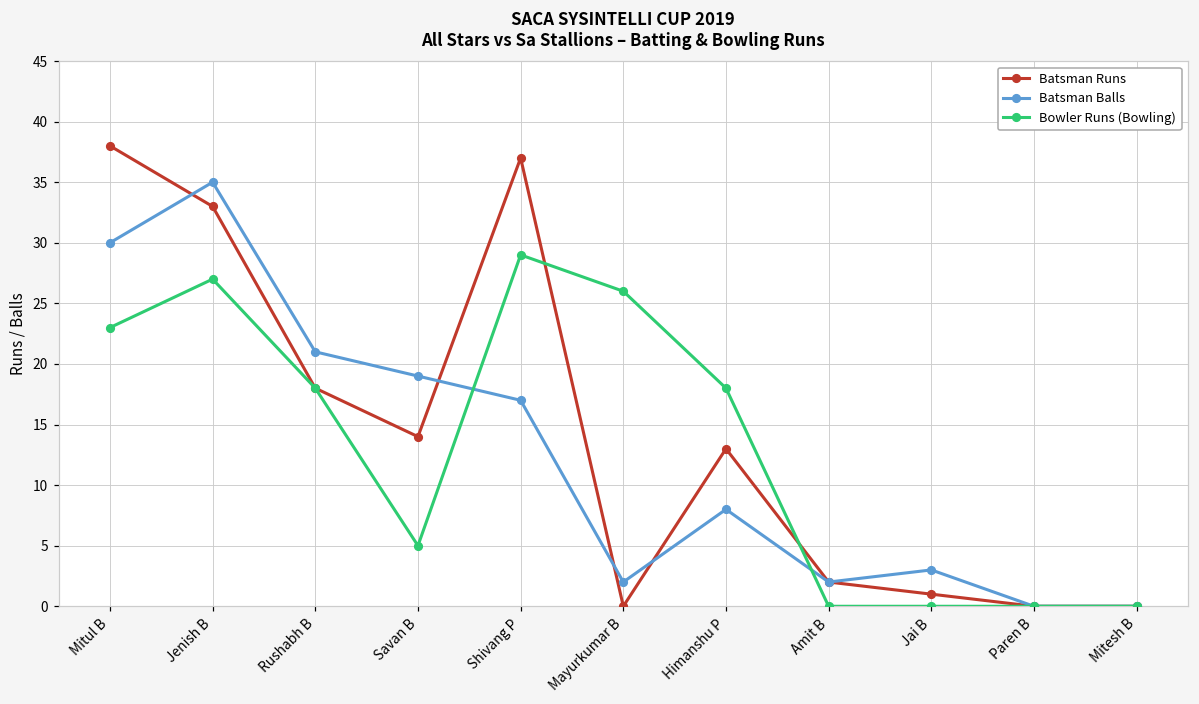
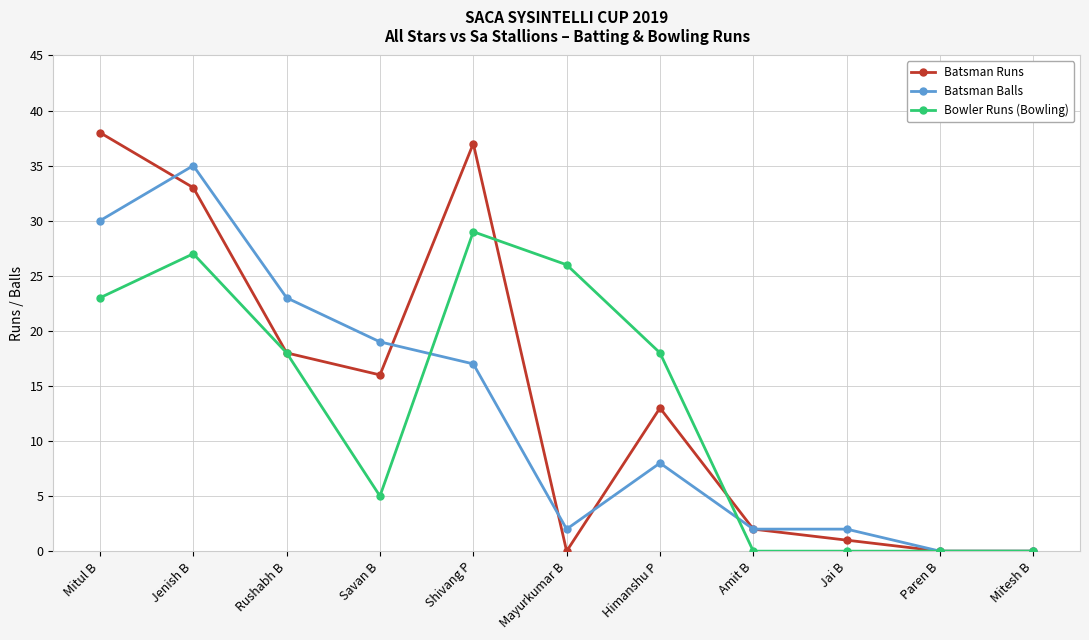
Batsman Balls, Rushabh B: 21 -> 23
Batsman Runs, Savan B: 14 -> 16
Batsman Balls, Jai B: 3 -> 2
